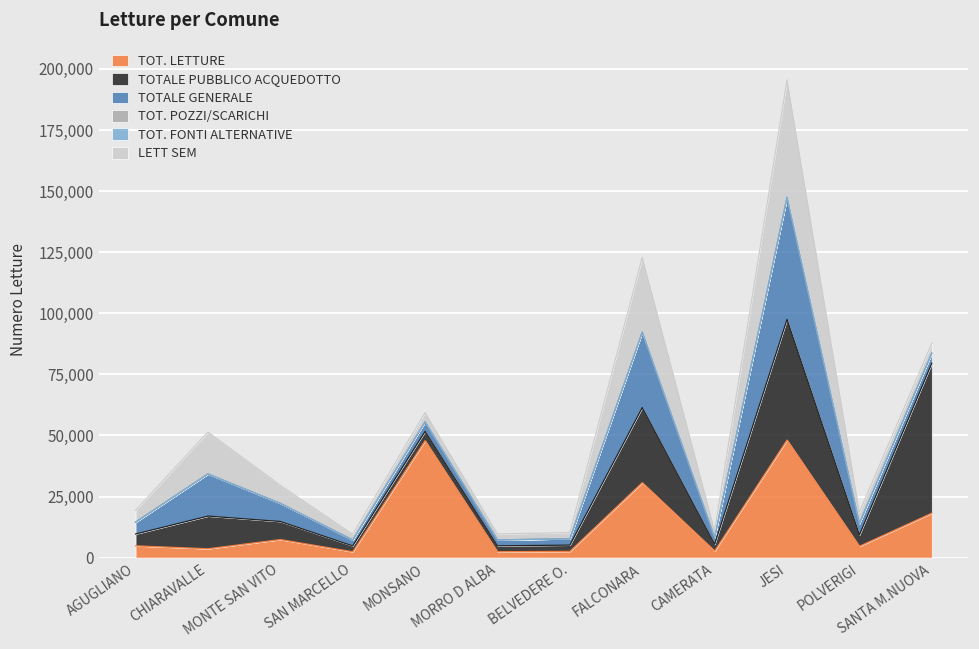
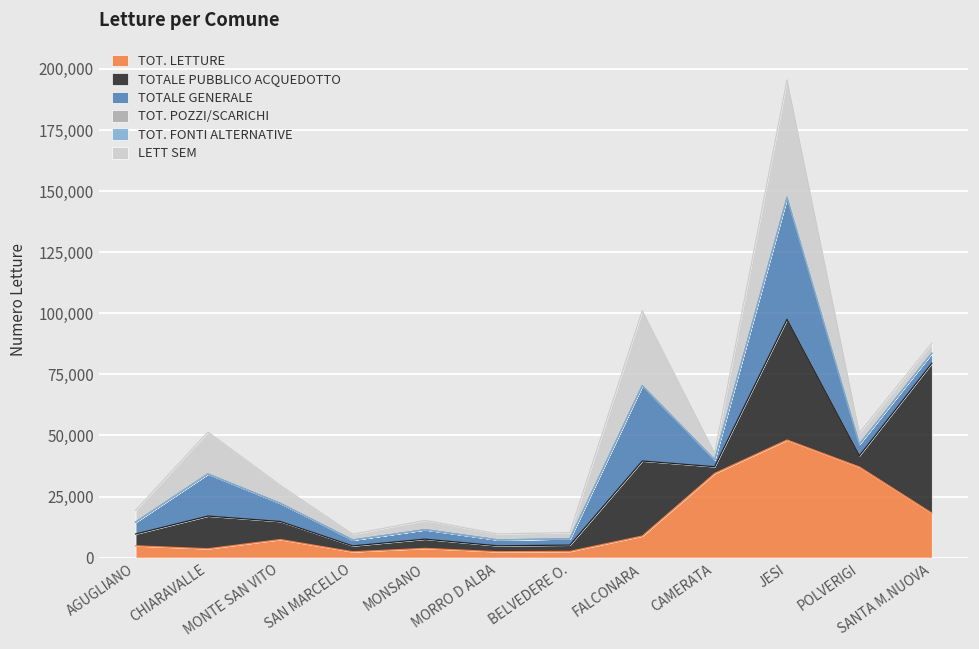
TOT. LETTURE, MONSANO: 48,000 -> 4,000
TOT. LETTURE, FALCONARA: 31,000 -> 9,000
TOT. LETTURE, CAMERATA: 3,000 -> 34,000
TOT. LETTURE, POLVERIGI: 5,000 -> 37,000
